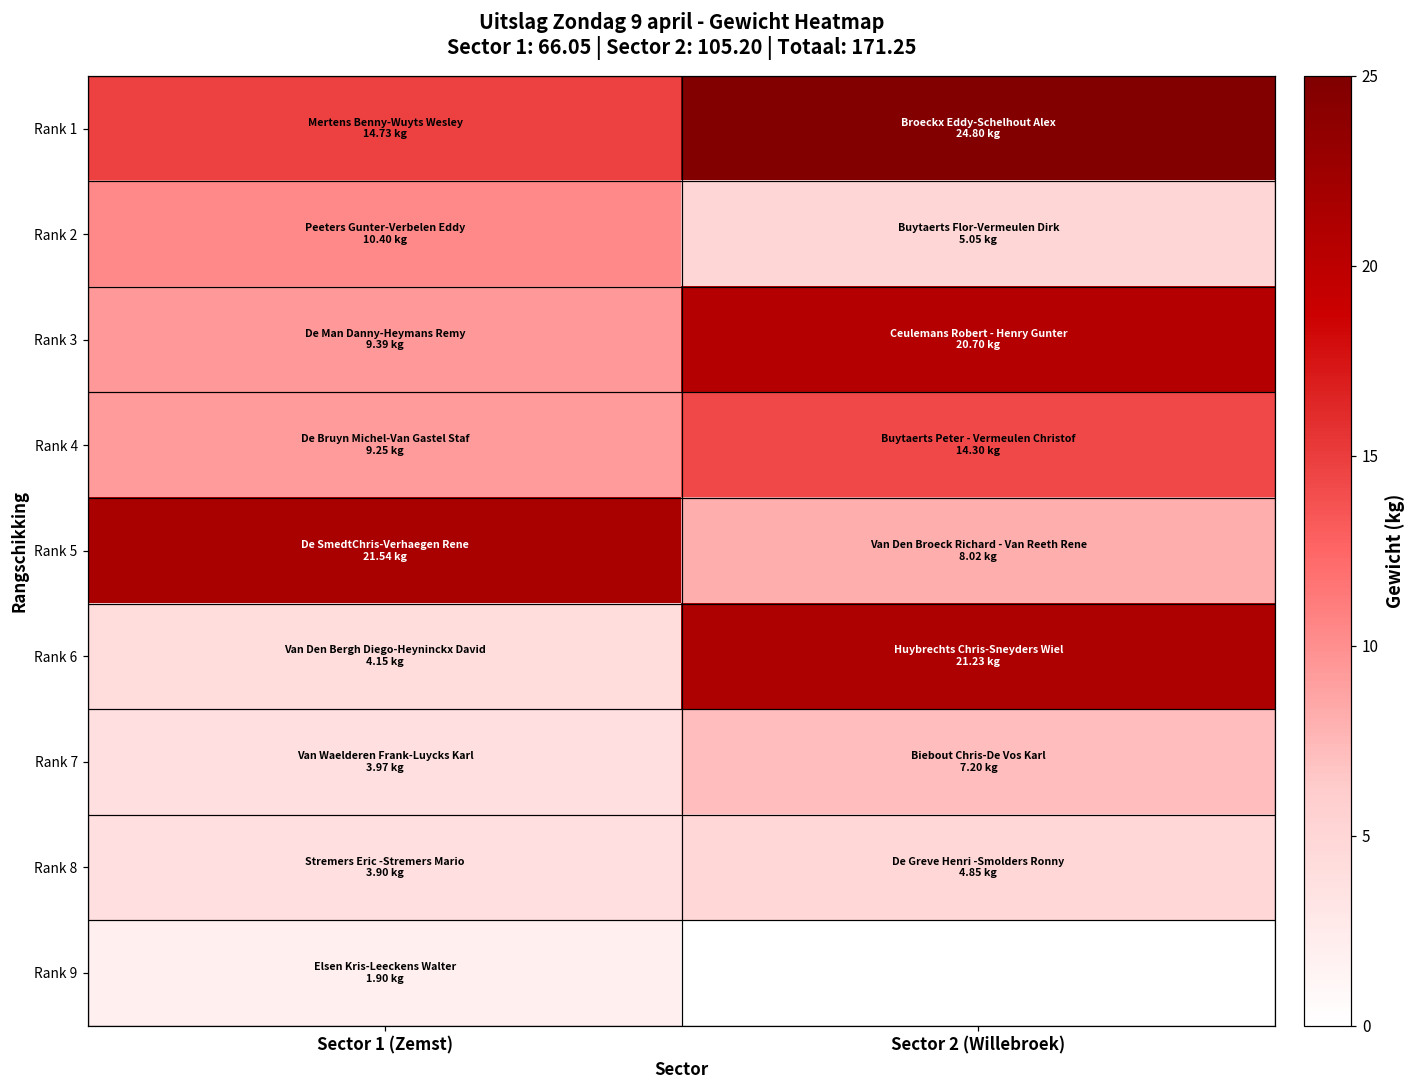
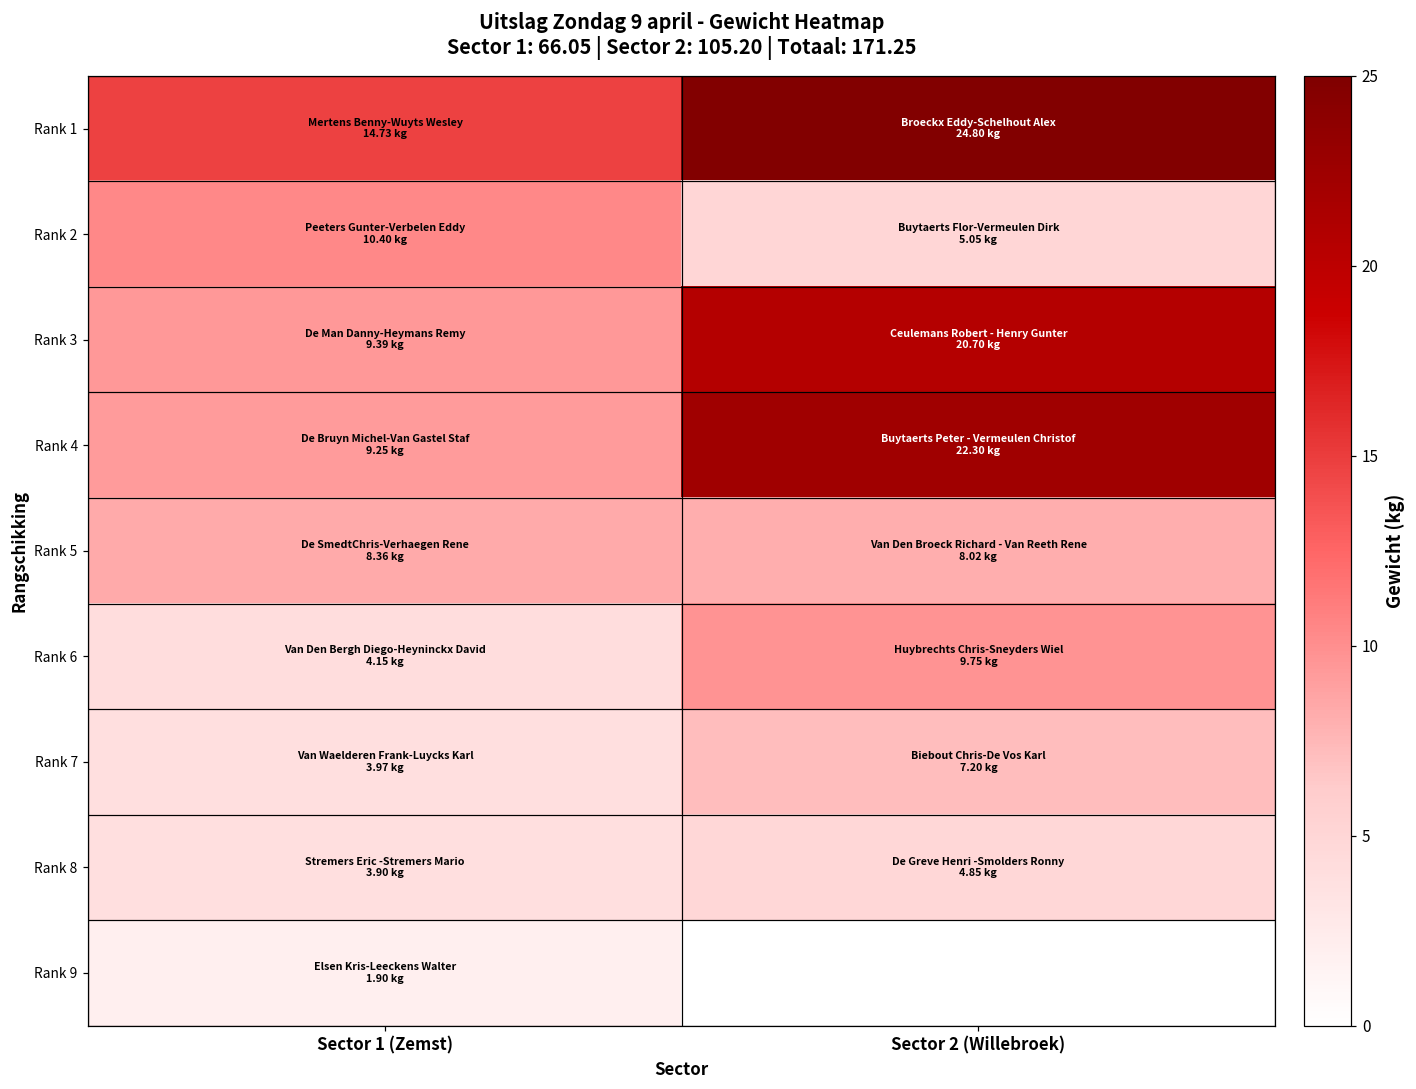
Rank 4, Sector 2 (Willebroek): 14.30 -> 22.30
Rank 5, Sector 1 (Zemst): 21.54 -> 8.36
Rank 6, Sector 2 (Willebroek): 21.23 -> 9.75
